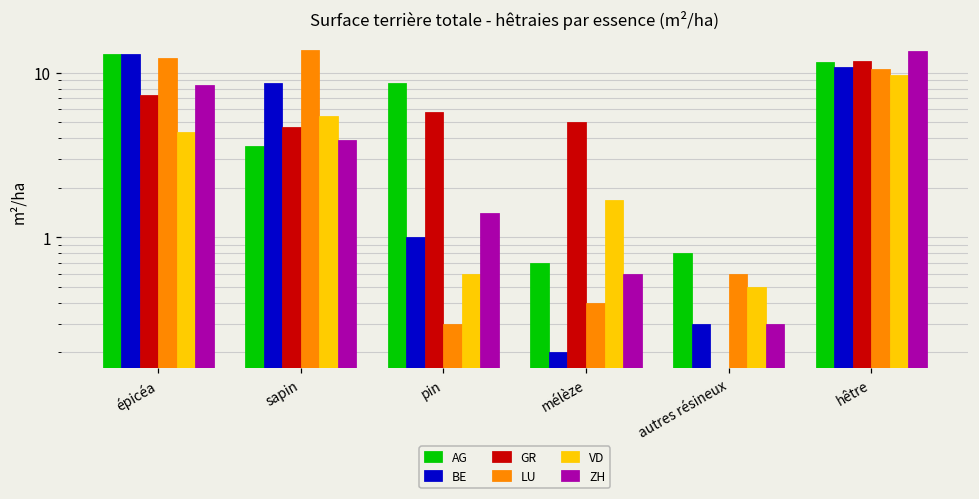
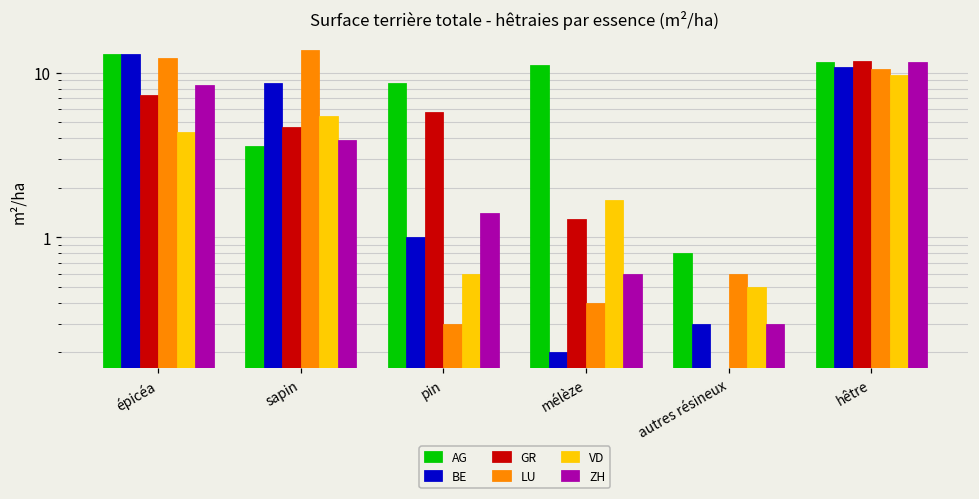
AG, mélèze: 0.7 -> 11
GR, mélèze: 5.0 -> 1.3
ZH, hêtre: 14 -> 12
